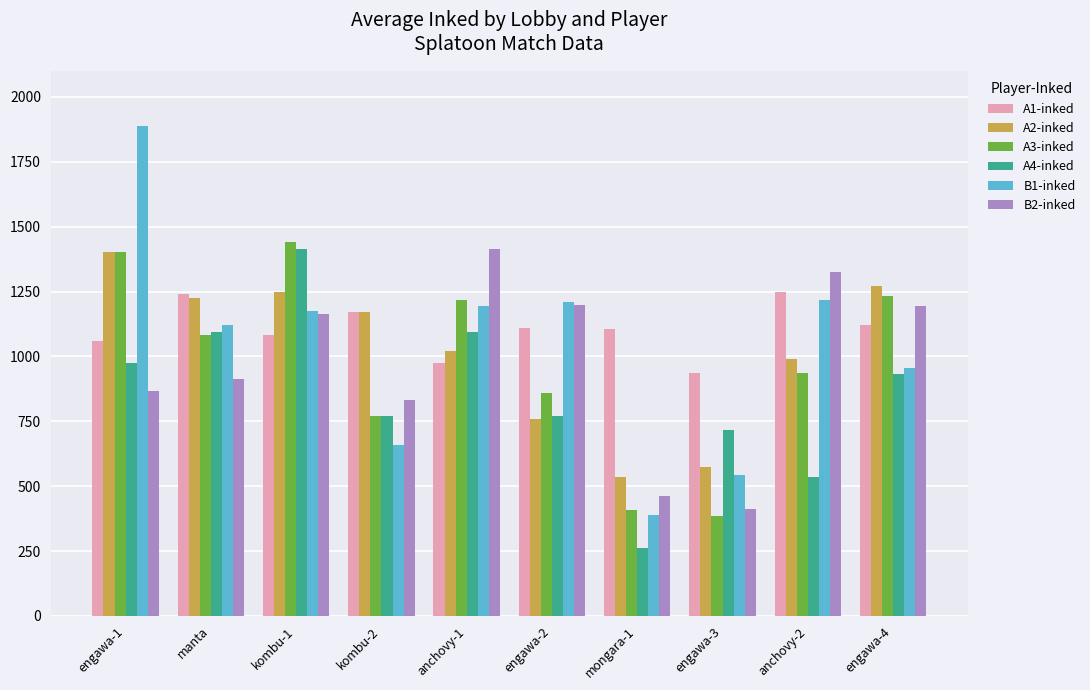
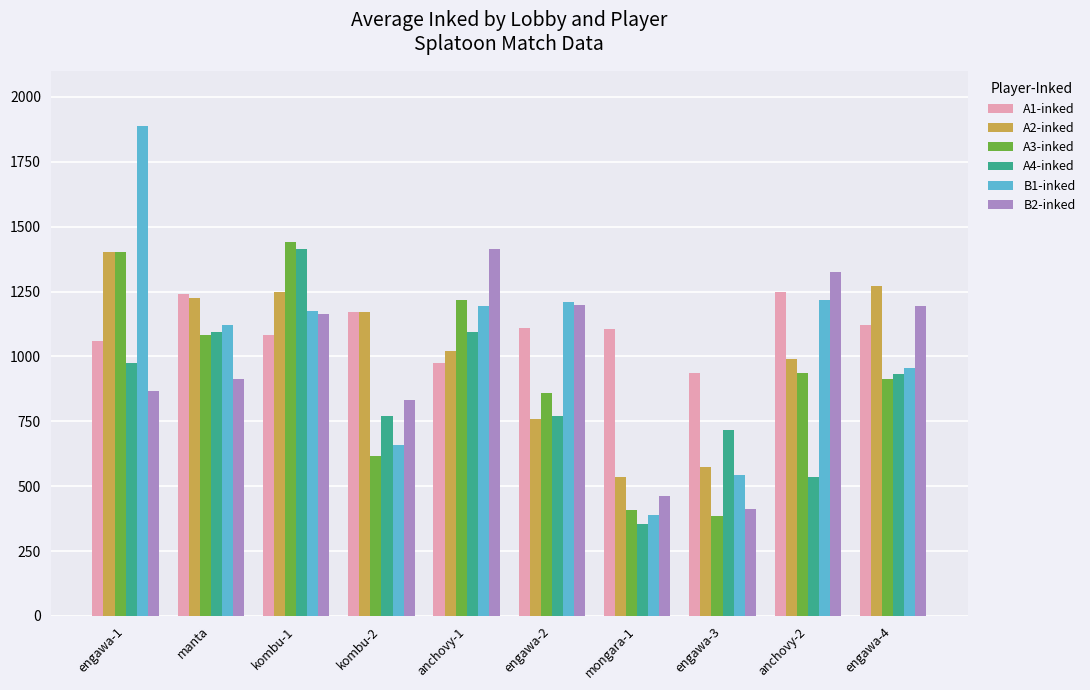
A3-inked, kombu-2: 770 -> 620
A4-inked, mongara-1: 260 -> 360
A3-inked, engawa-4: 1230 -> 910
